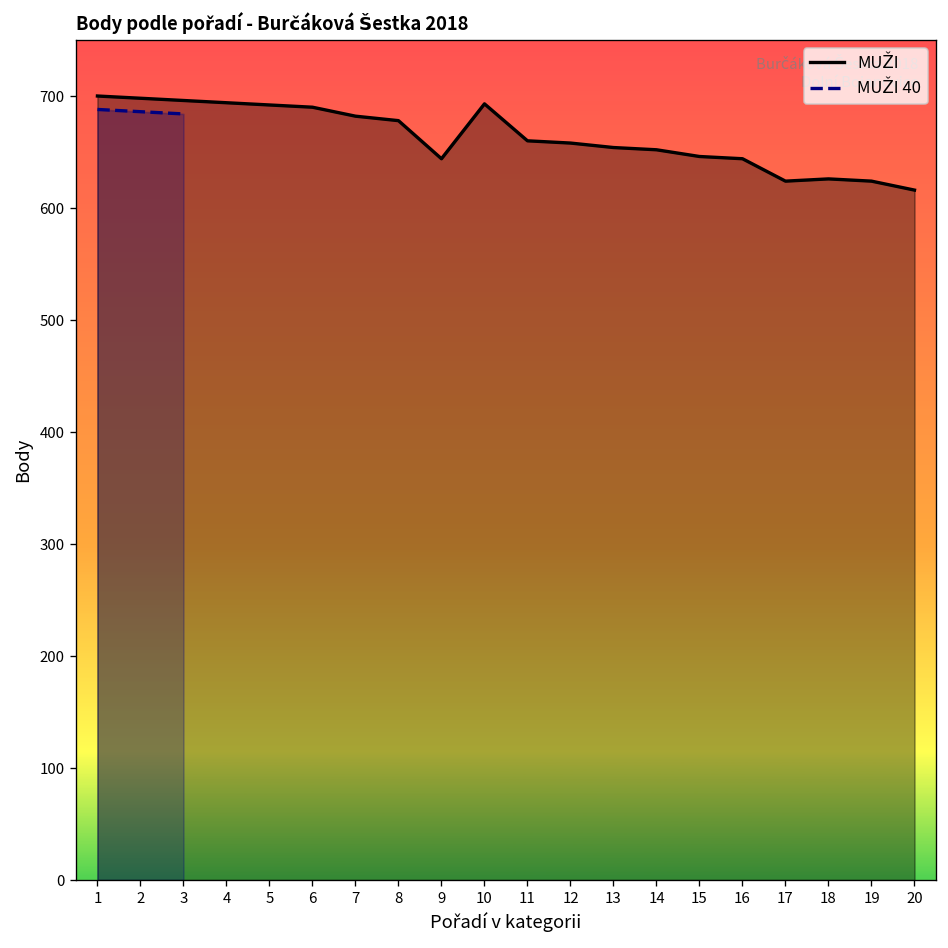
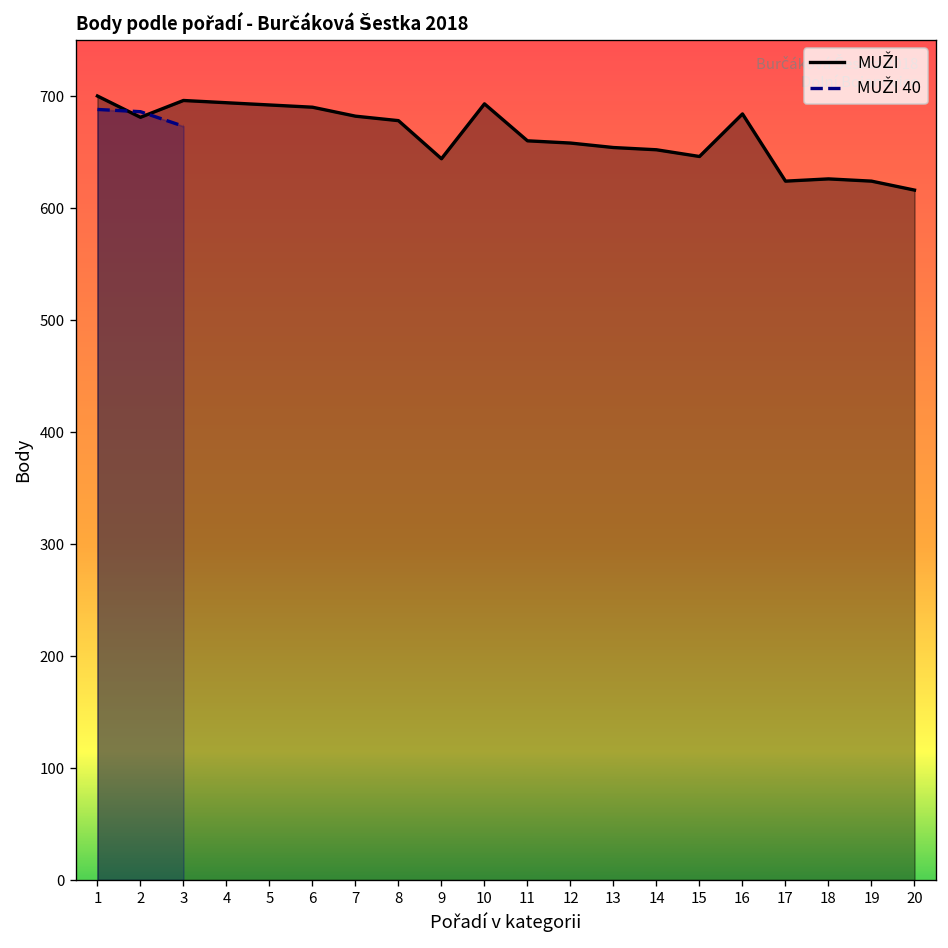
MUŽI, 2: 700 -> 680
MUŽI 40, 3: 680 -> 670
MUŽI, 16: 640 -> 680
